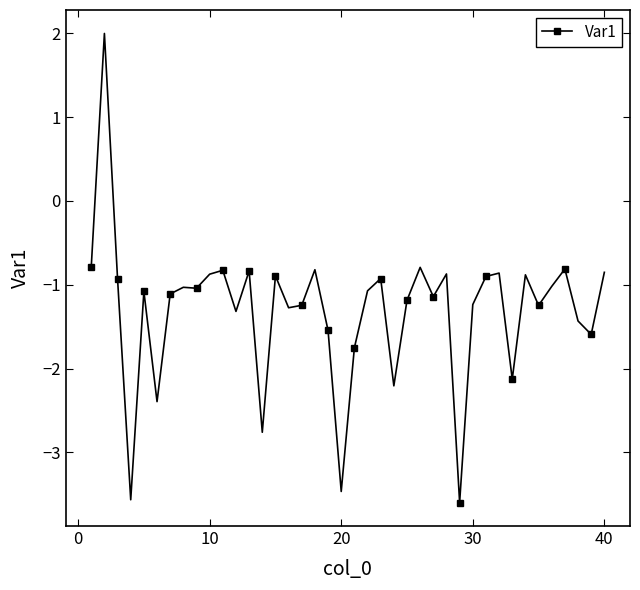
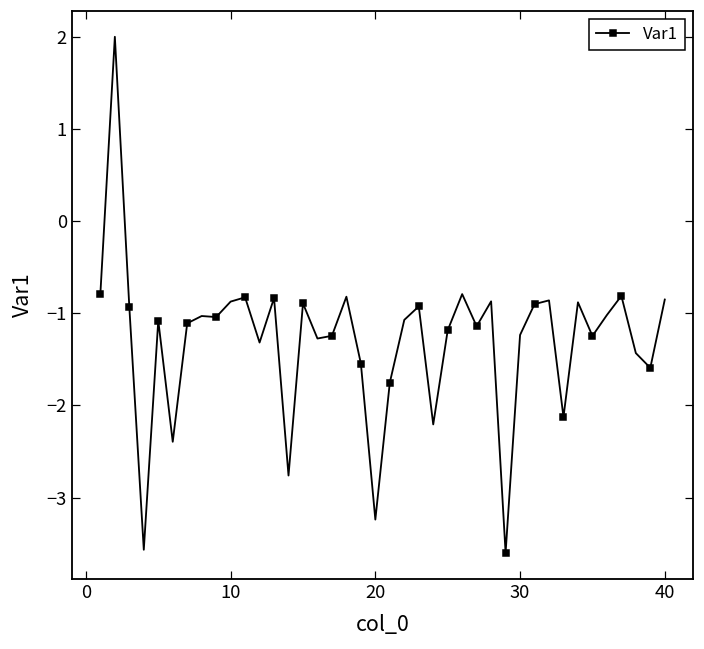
20: -3.5 -> -3.2
